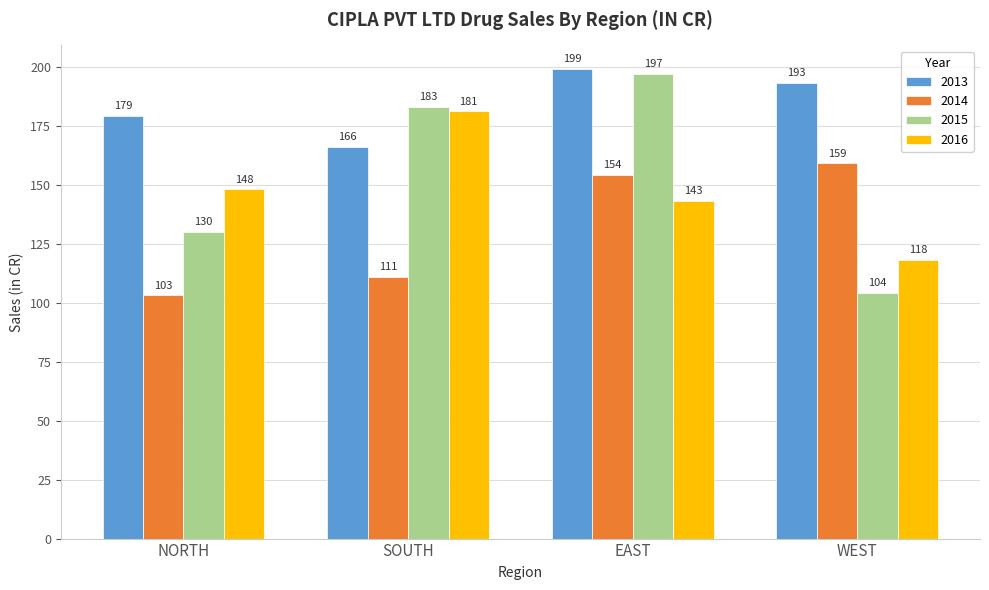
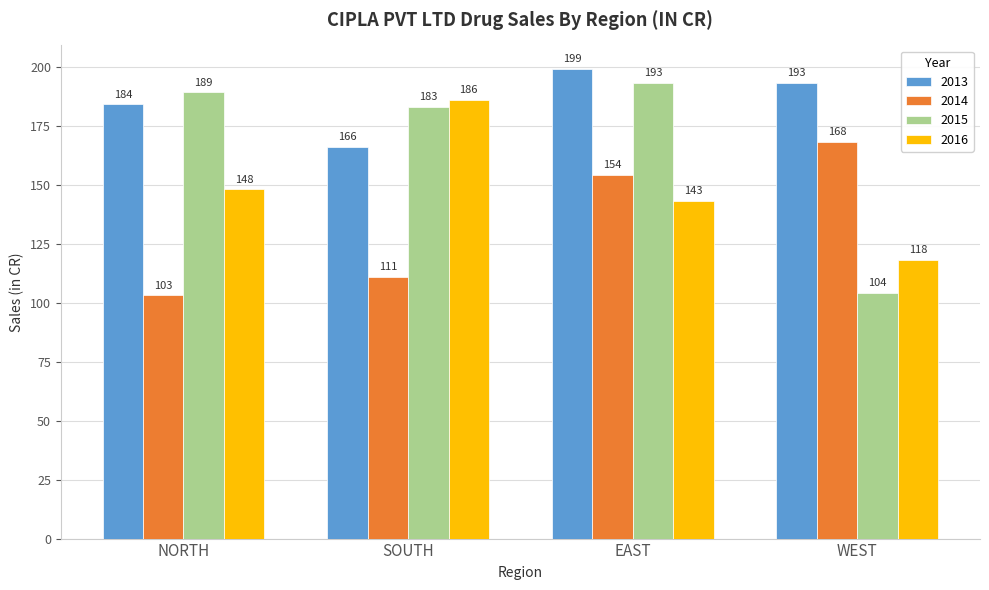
2013, NORTH: 179 -> 184
2015, NORTH: 130 -> 189
2016, SOUTH: 181 -> 186
2015, EAST: 197 -> 193
2014, WEST: 159 -> 168
